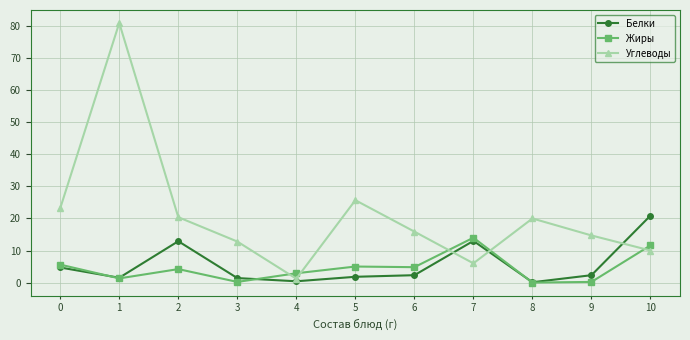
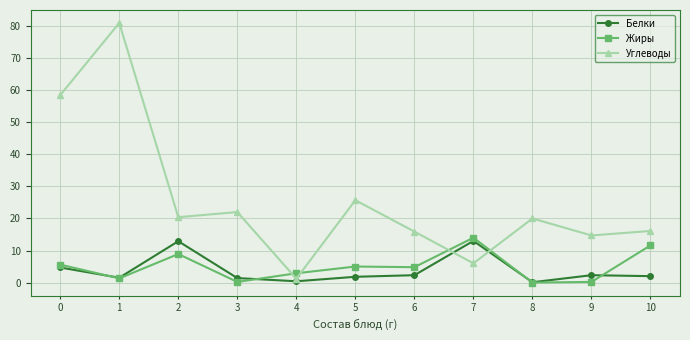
Углеводы, 0: 23 -> 59
Жиры, 2: 4 -> 9
Углеводы, 3: 13 -> 22
Белки, 10: 21 -> 2
Углеводы, 10: 10 -> 16
